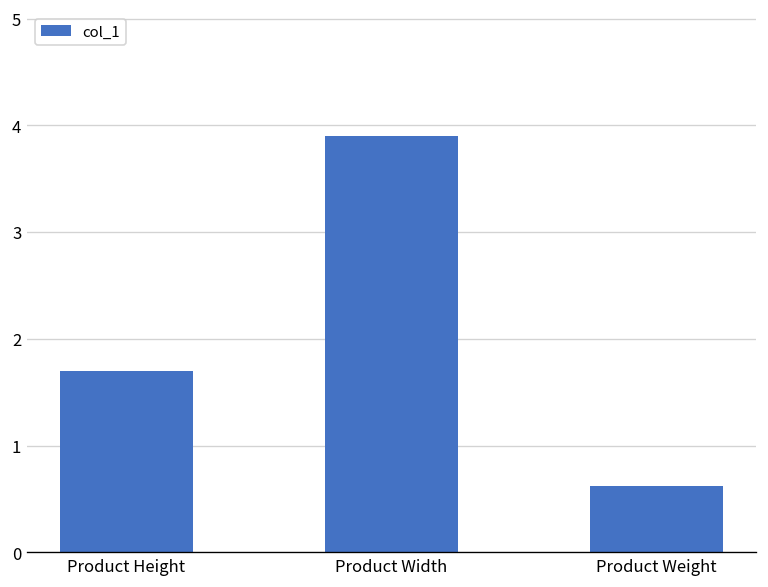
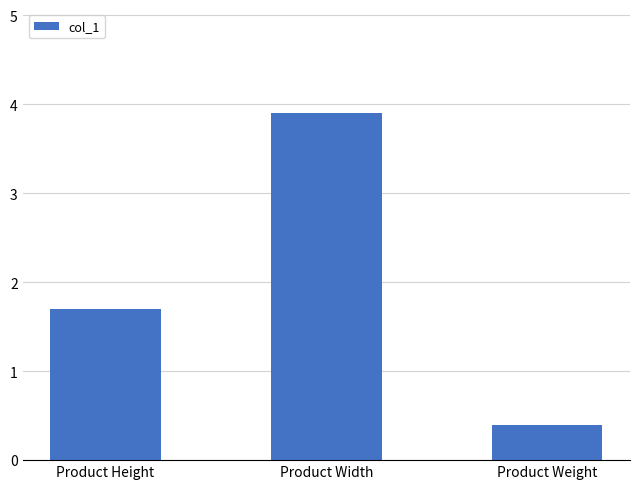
Product Weight: 0.6 -> 0.4
